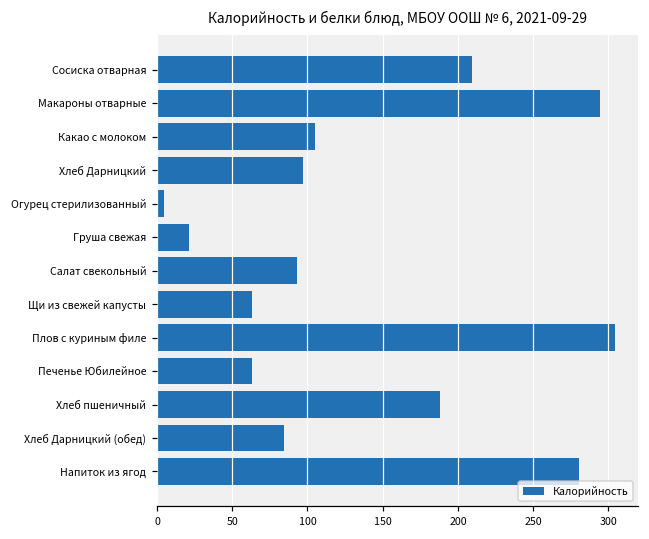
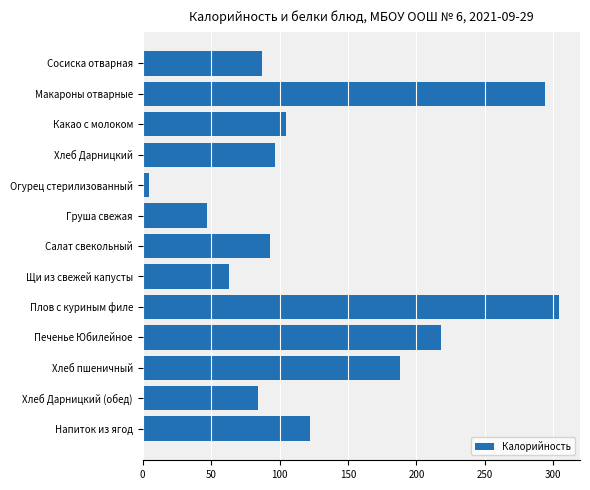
Сосиска отварная: 210 -> 87
Груша свежая: 21 -> 47
Печенье Юбилейное: 63 -> 218
Напиток из ягод: 280 -> 123
